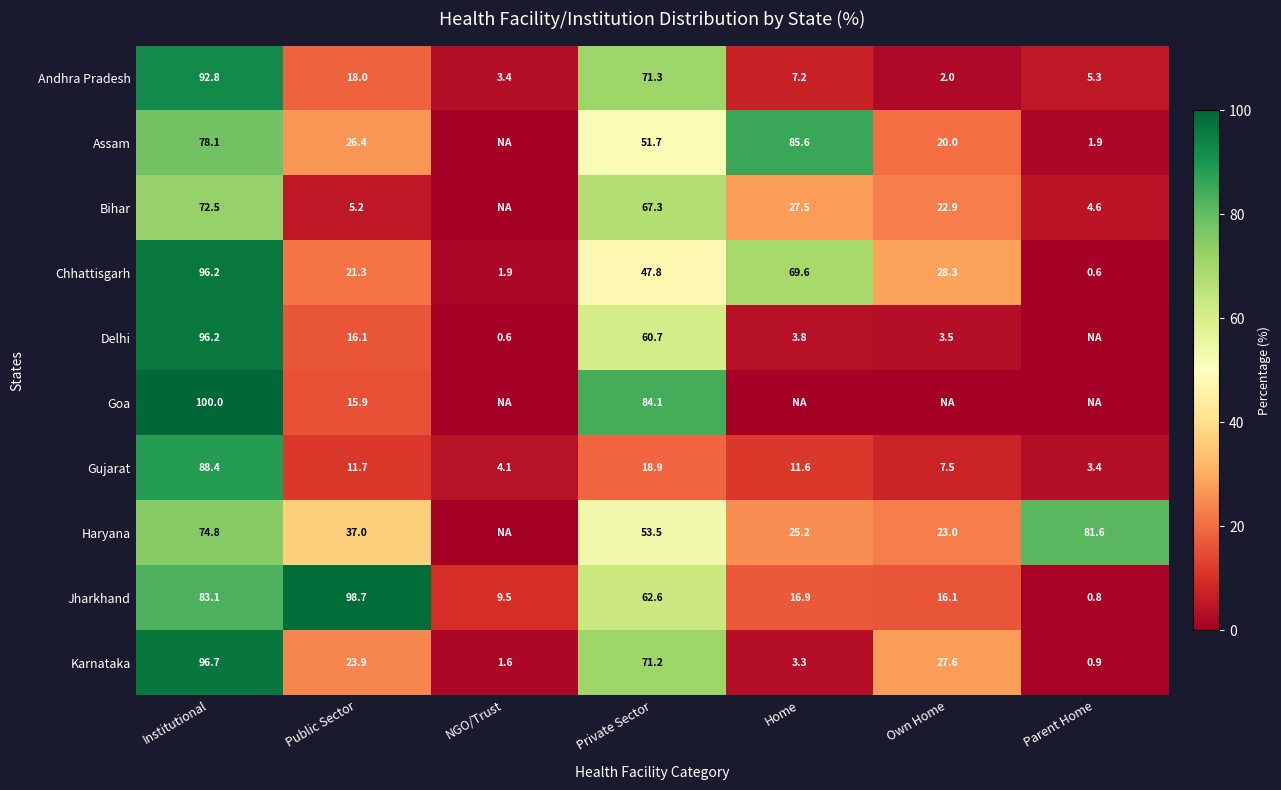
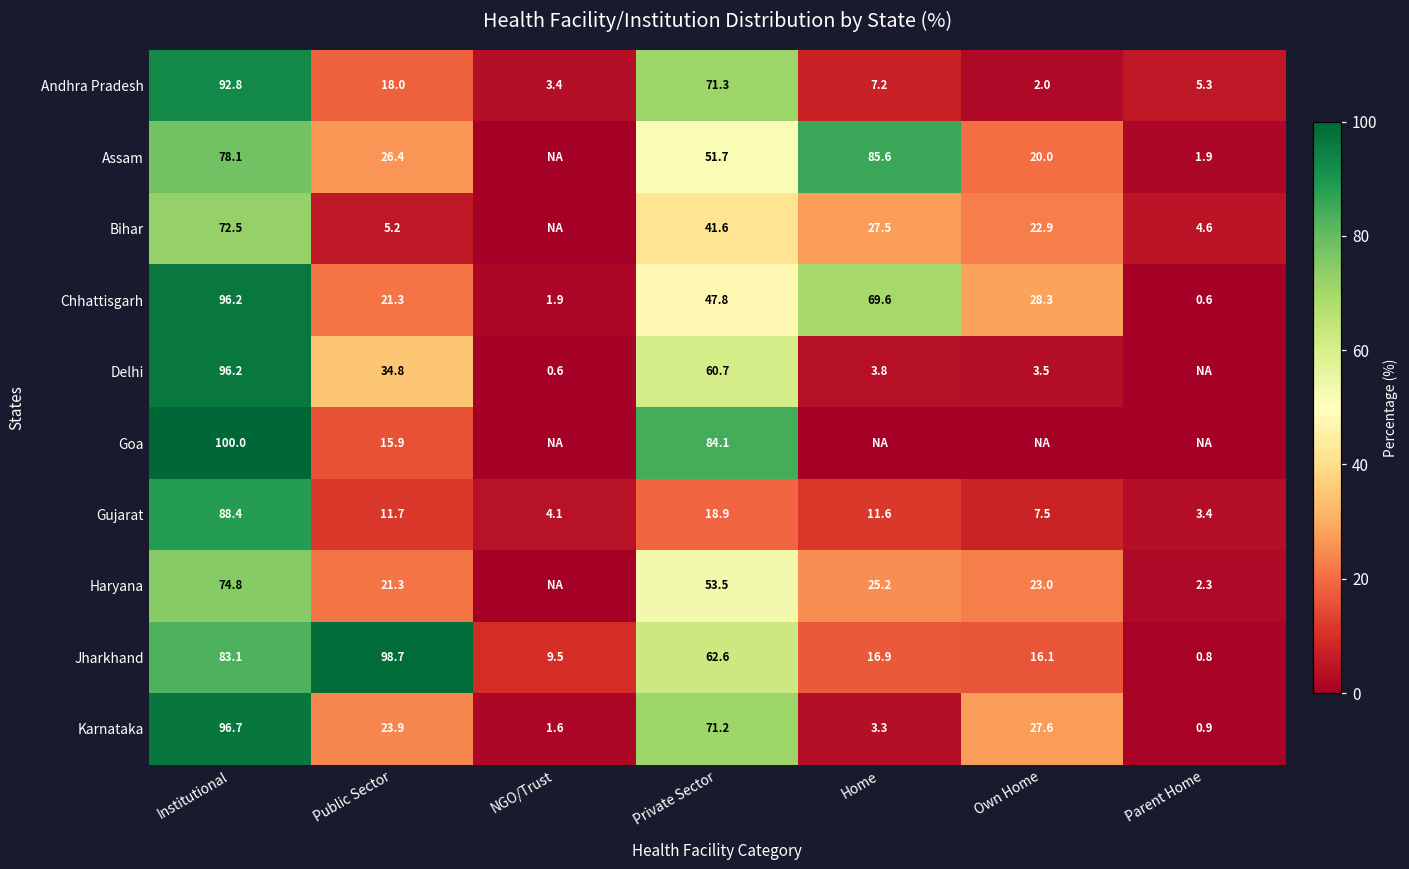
Bihar, Private Sector: 67.3 -> 41.6
Delhi, Public Sector: 16.1 -> 34.8
Haryana, Public Sector: 37.0 -> 21.3
Haryana, Parent Home: 81.6 -> 2.3
